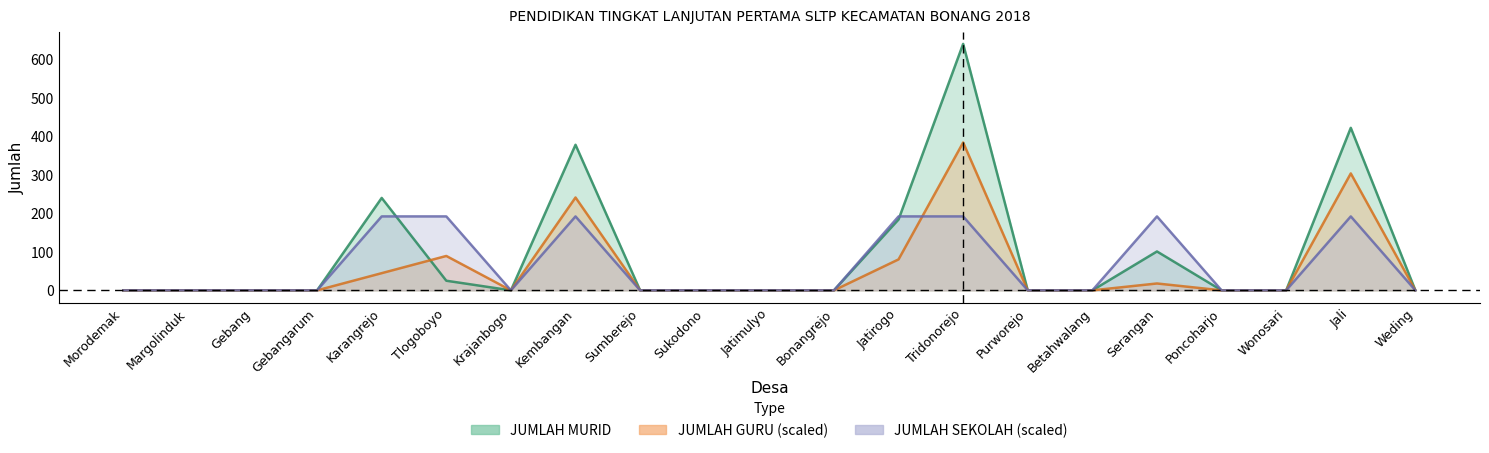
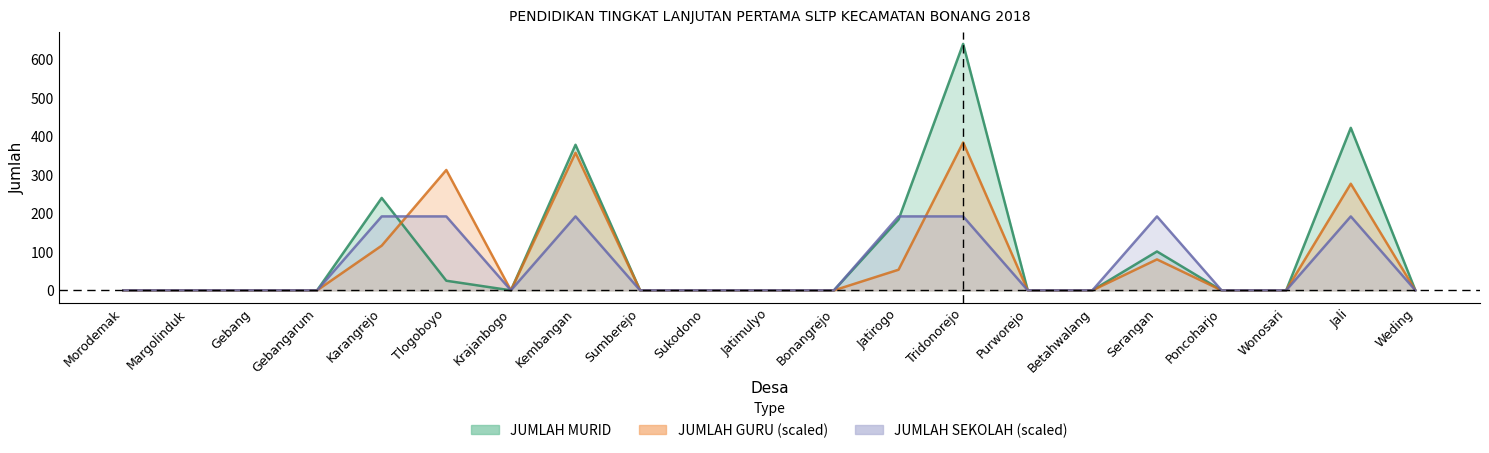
JUMLAH GURU (scaled), Karangrejo: 40 -> 120
JUMLAH GURU (scaled), Tlogoboyo: 90 -> 310
JUMLAH GURU (scaled), Kembangan: 240 -> 360
JUMLAH GURU (scaled), Jatirogo: 80 -> 50
JUMLAH GURU (scaled), Serangan: 20 -> 80
JUMLAH GURU (scaled), Jali: 300 -> 280
